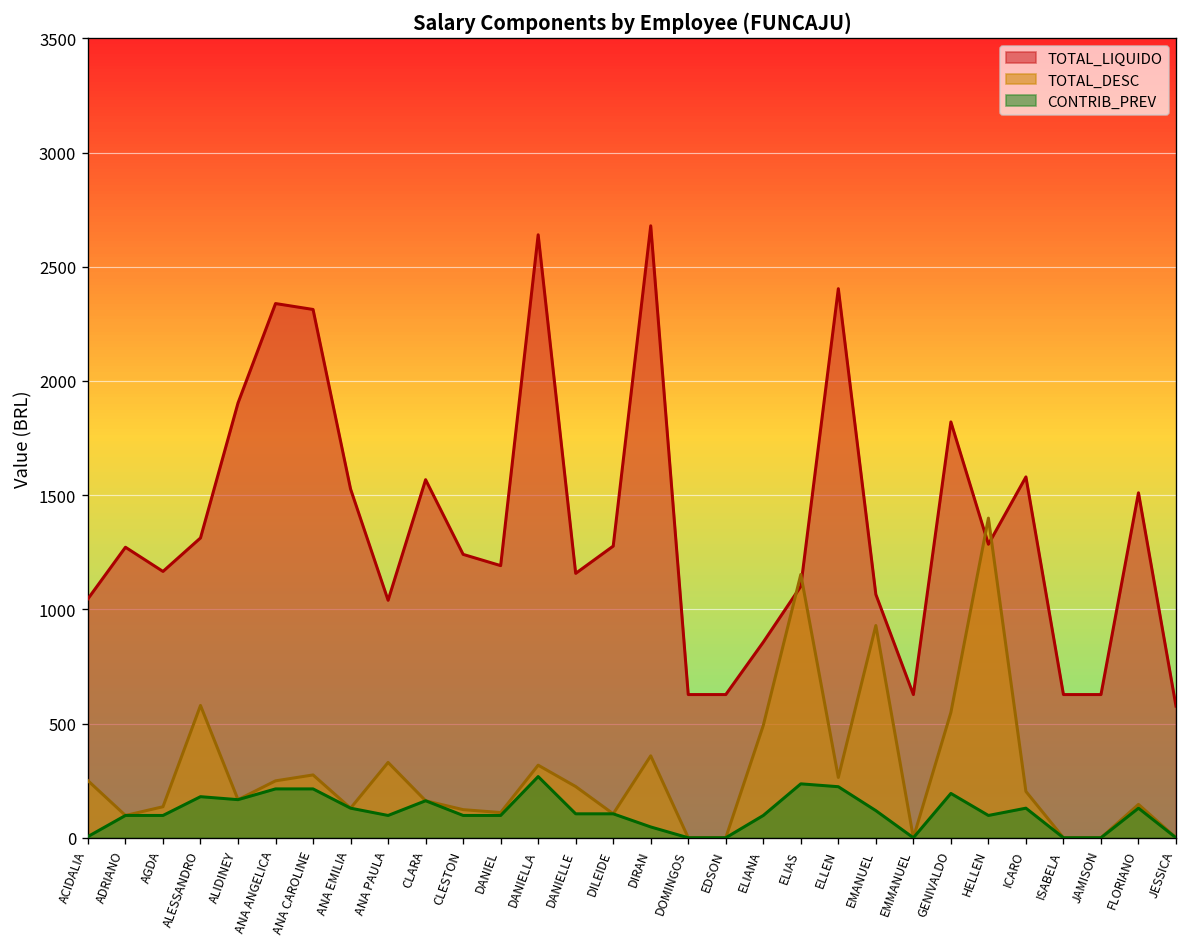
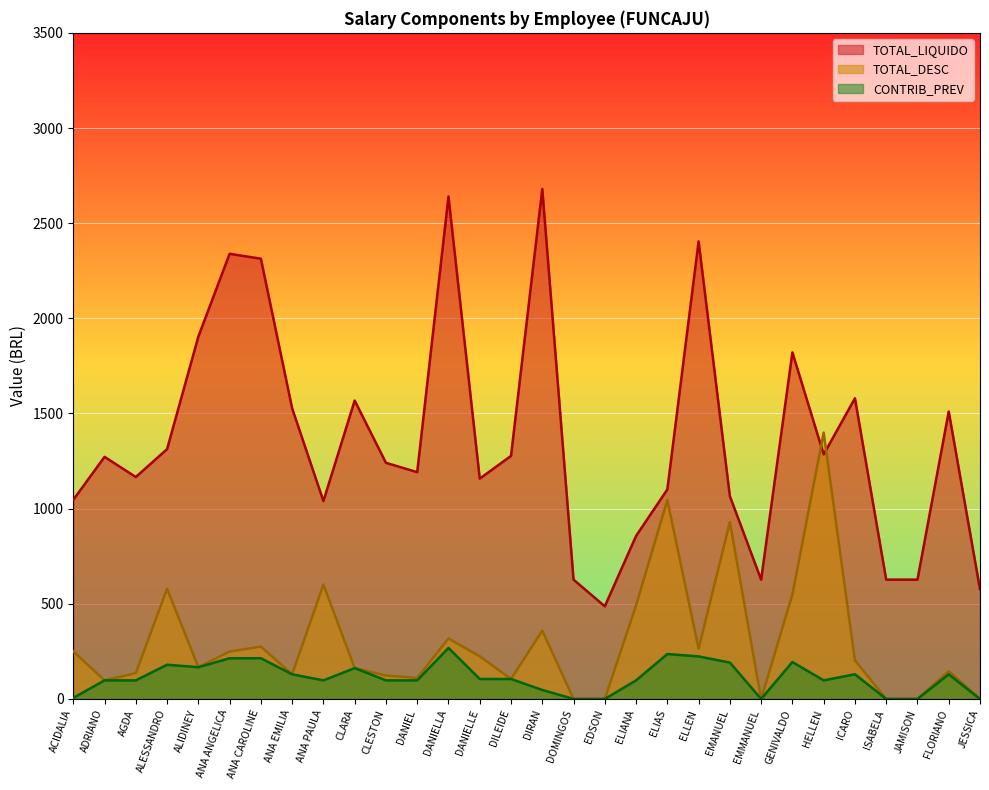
TOTAL_DESC, ANA PAULA: 330 -> 600
TOTAL_LIQUIDO, EDSON: 630 -> 490
TOTAL_DESC, ELIAS: 1150 -> 1050
CONTRIB_PREV, EMANUEL: 120 -> 190
